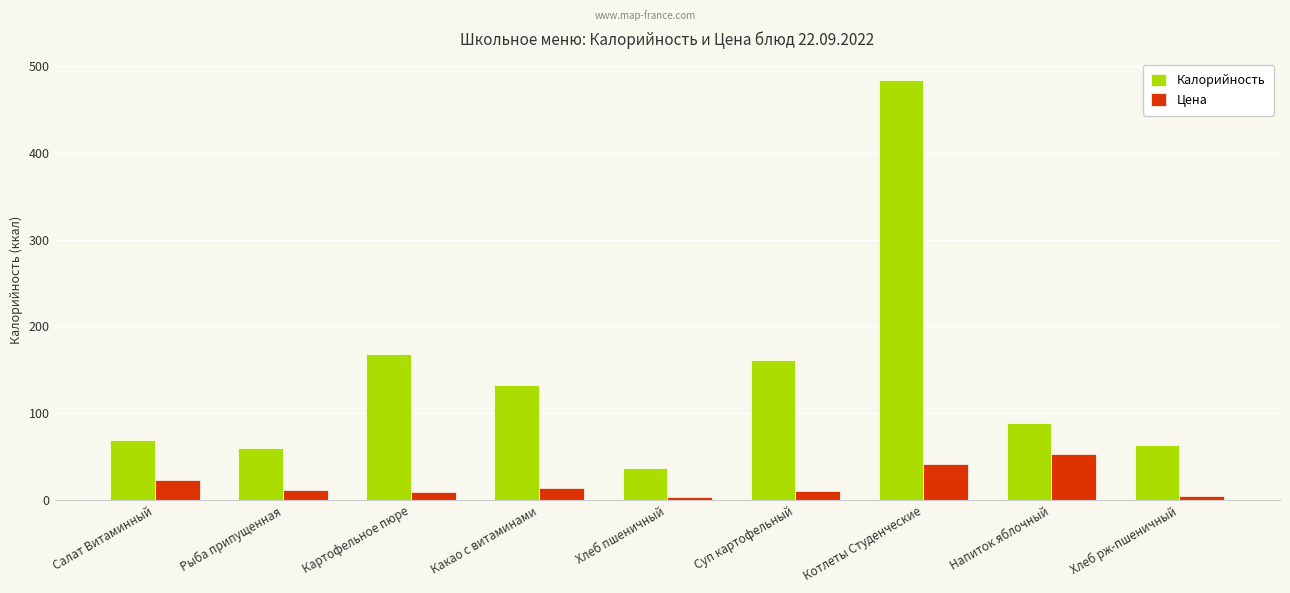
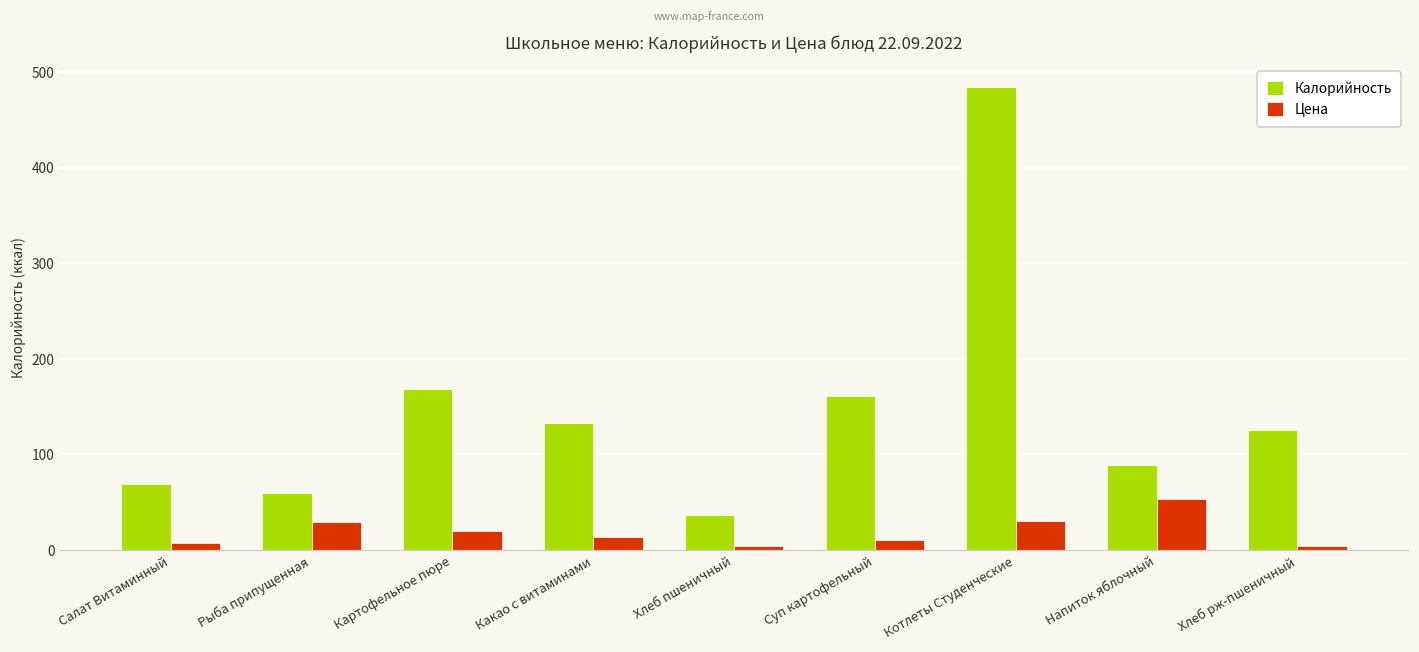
Цена, Салат Витаминный: 20 -> 10
Цена, Рыба припущенная: 10 -> 30
Цена, Картофельное пюре: 10 -> 20
Цена, Котлеты Студенческие: 40 -> 30
Калорийность, Хлеб рж-пшеничный: 60 -> 130
